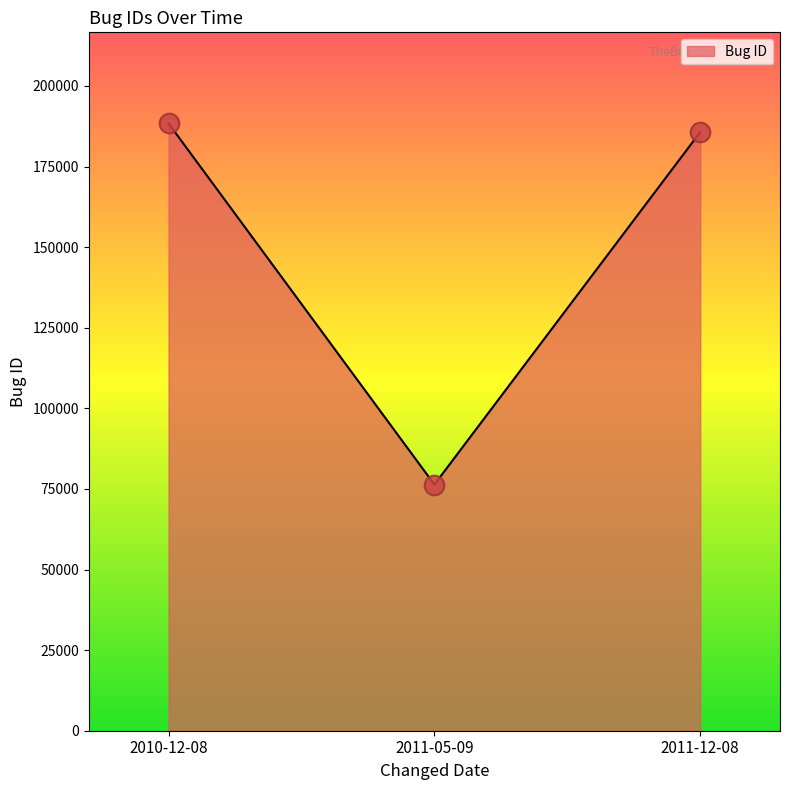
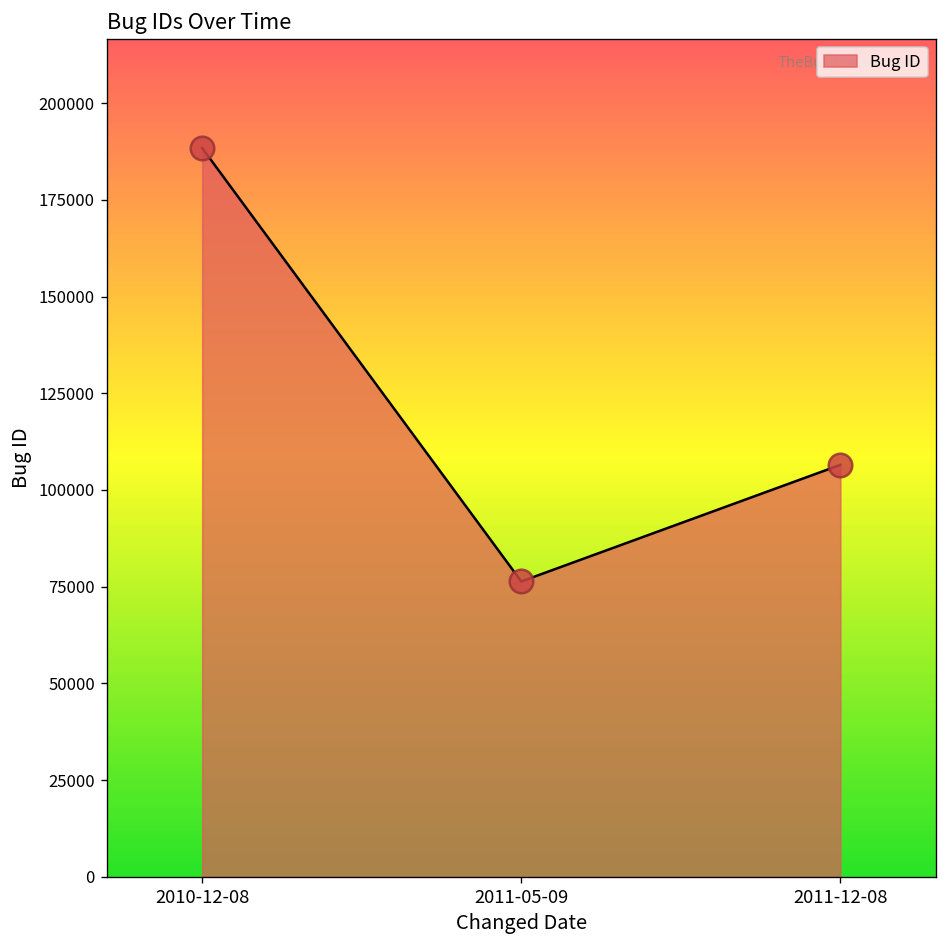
2011-12-08: 186000 -> 106000
